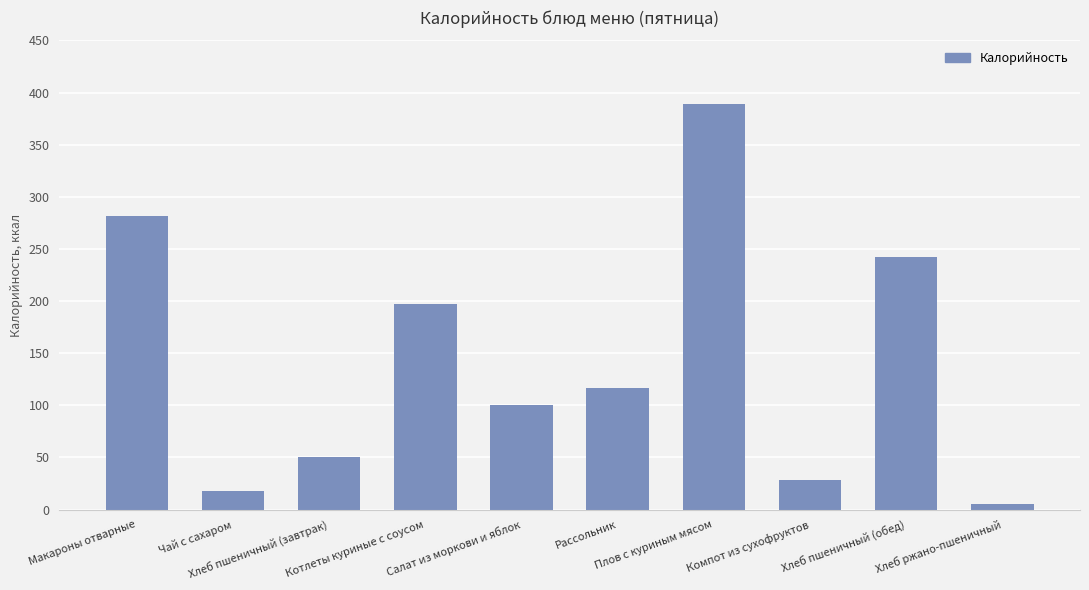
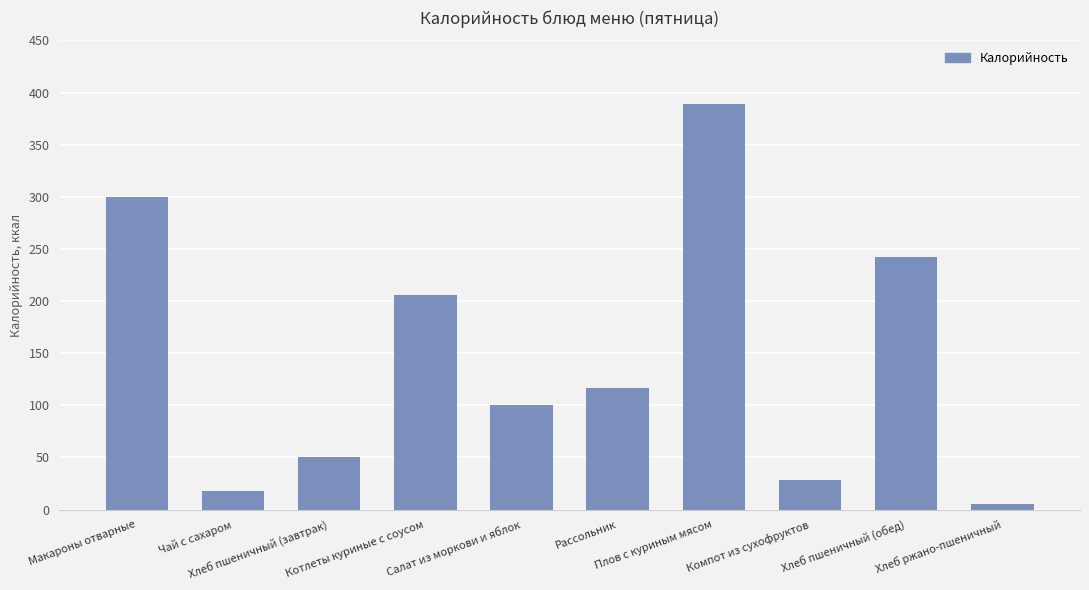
Макароны отварные: 282 -> 300
Котлеты куриные с соусом: 197 -> 206
